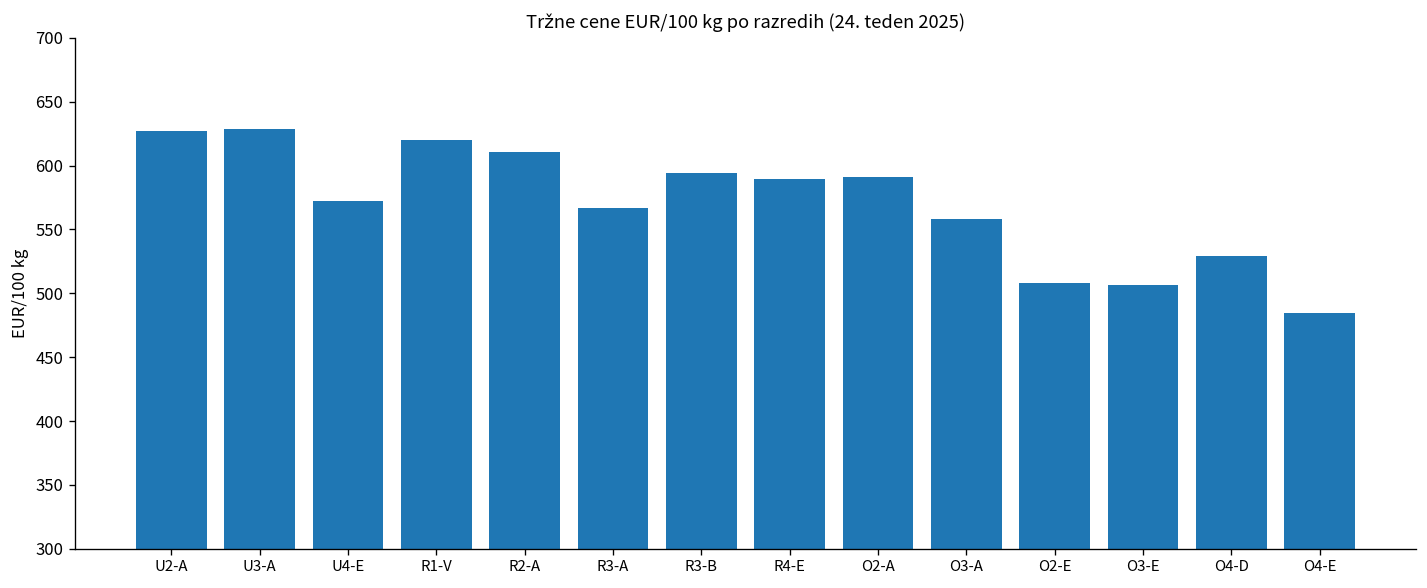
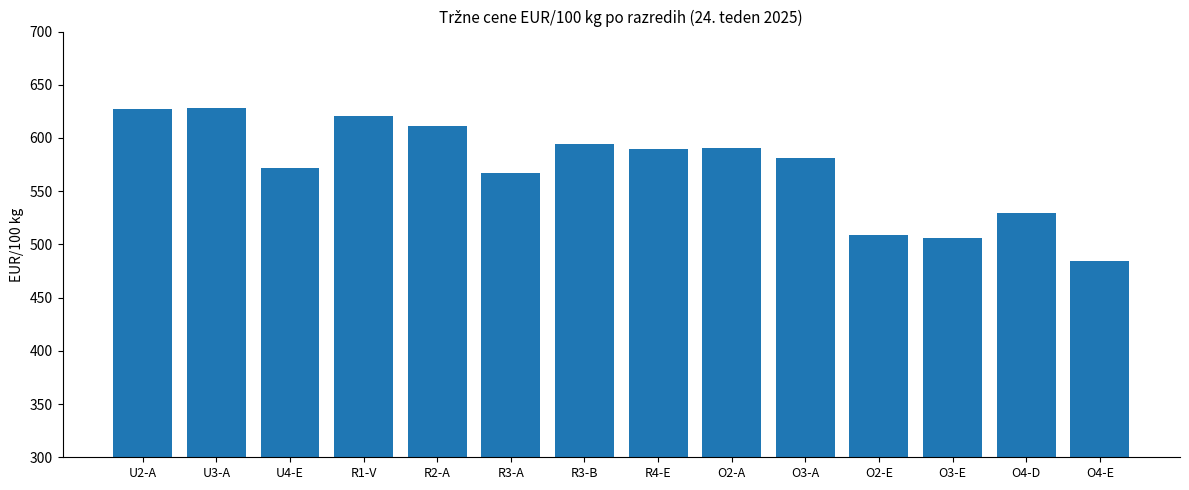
O3-A: 558 -> 581
